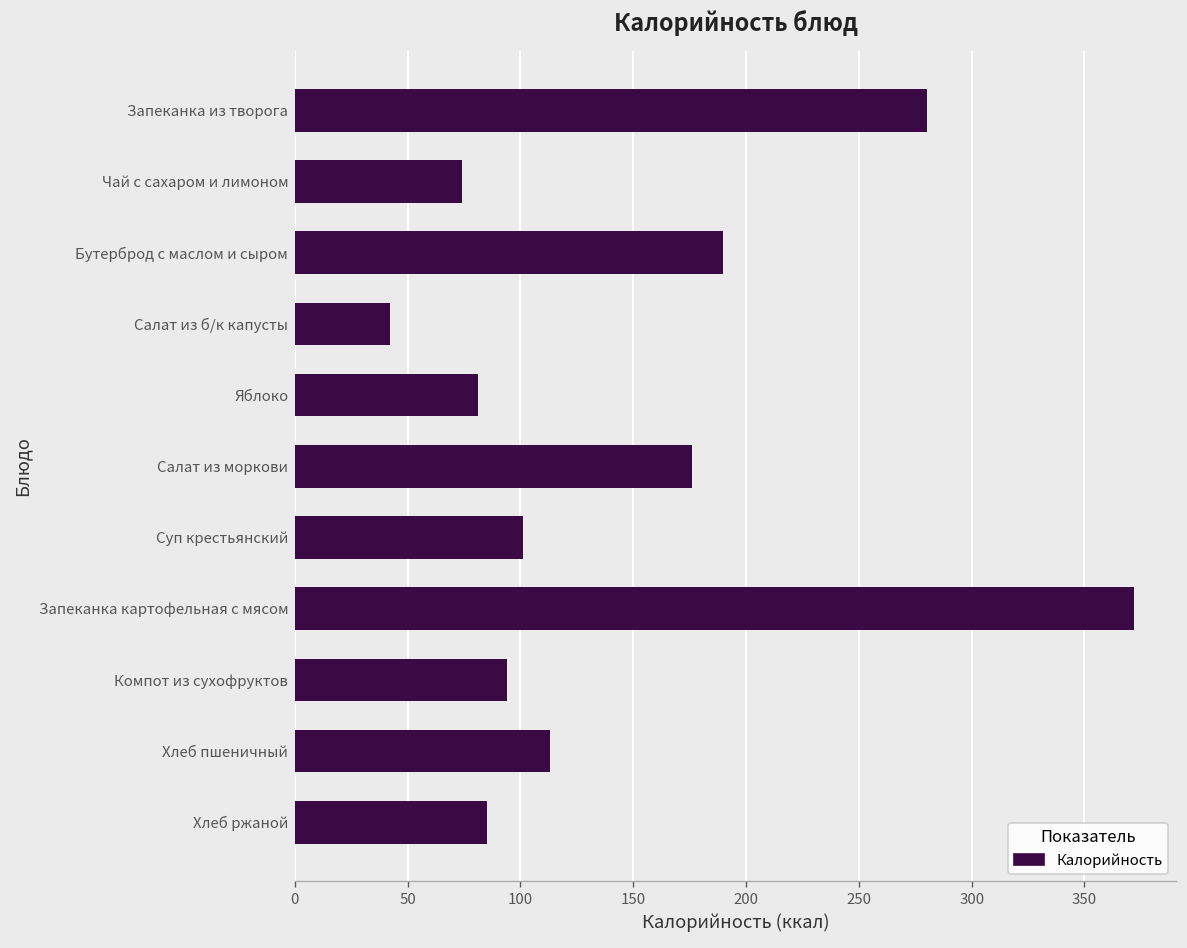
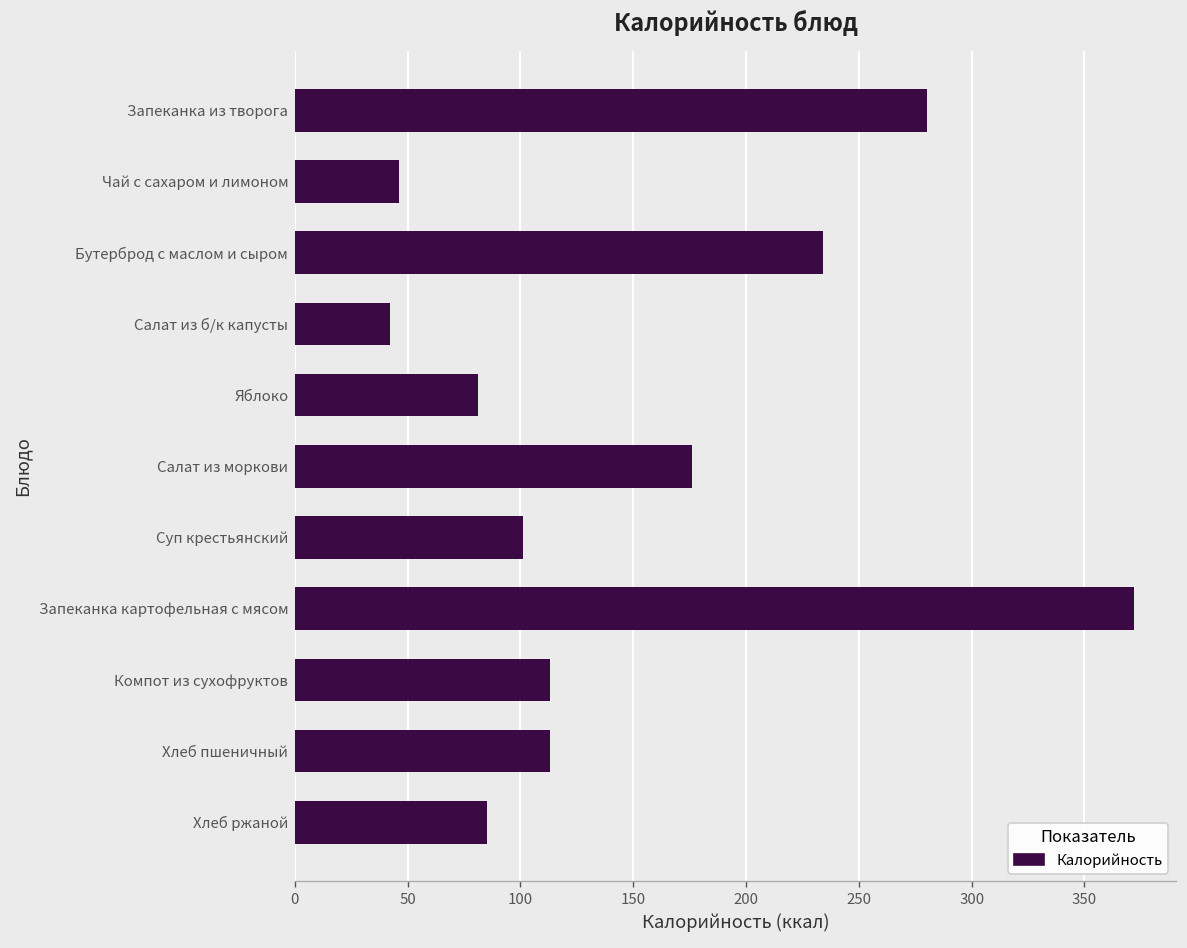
Чай с сахаром и лимоном: 74 -> 46
Бутерброд с маслом и сыром: 190 -> 234
Компот из сухофруктов: 94 -> 113
